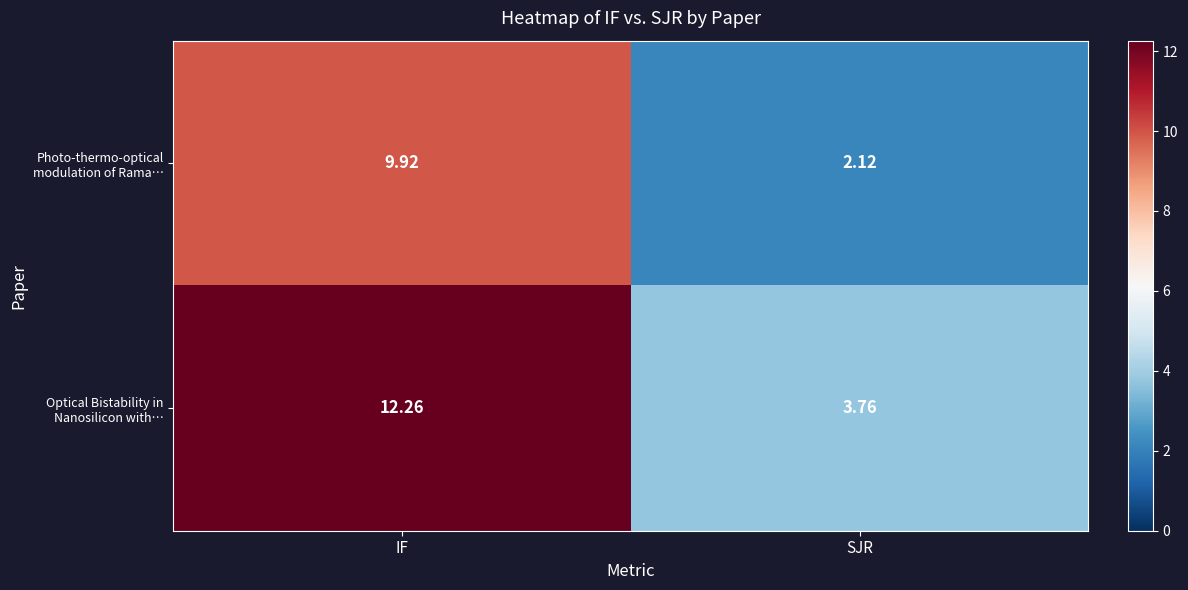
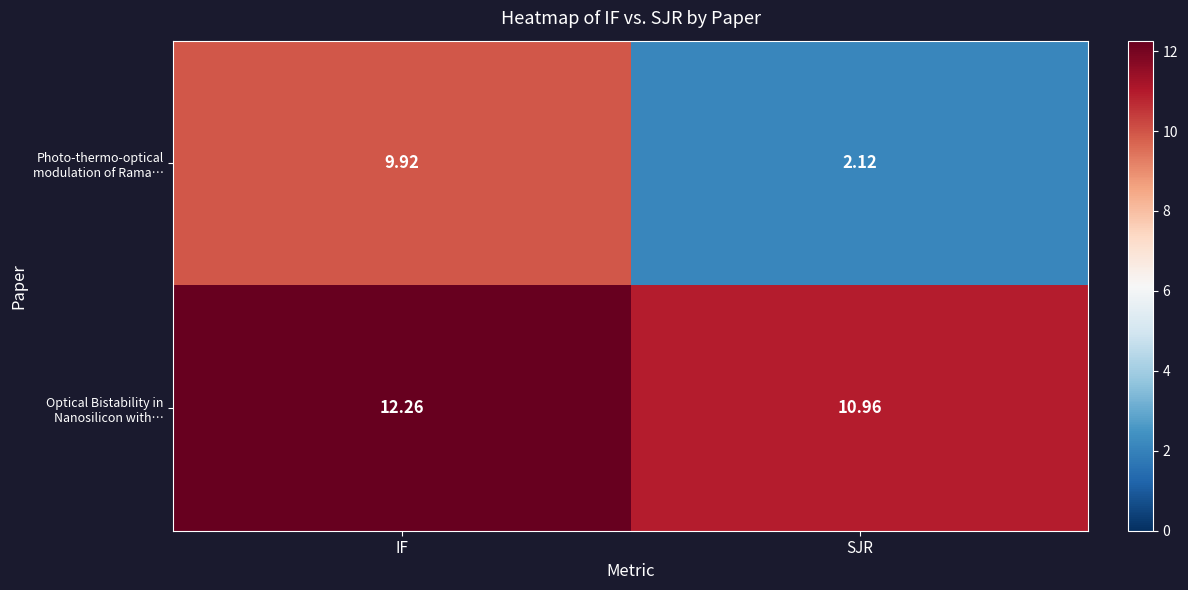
Optical Bistability in Nanosilicon with…, SJR: 3.76 -> 10.96
